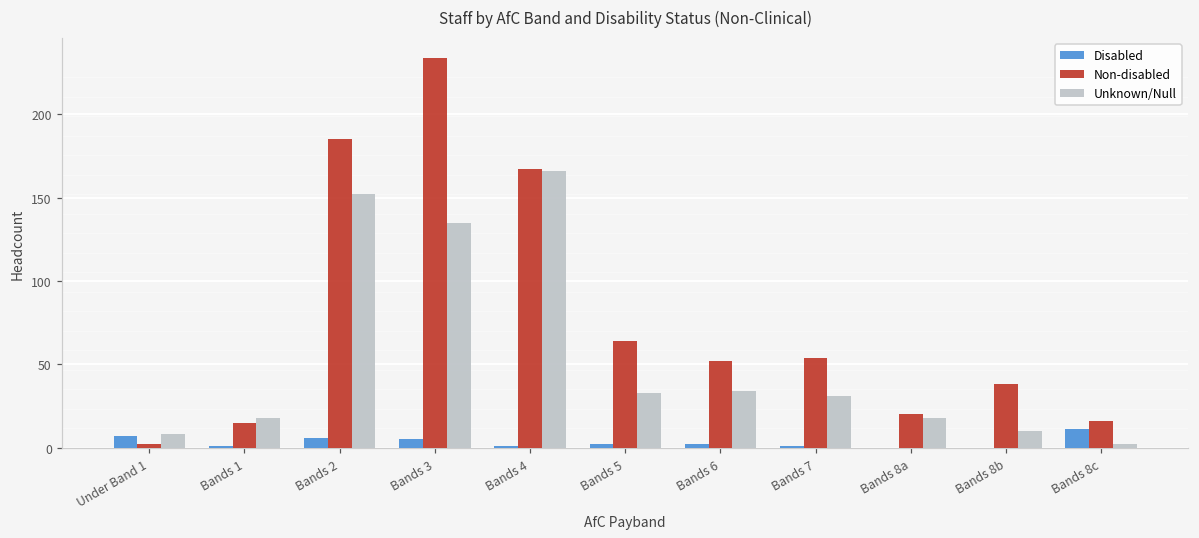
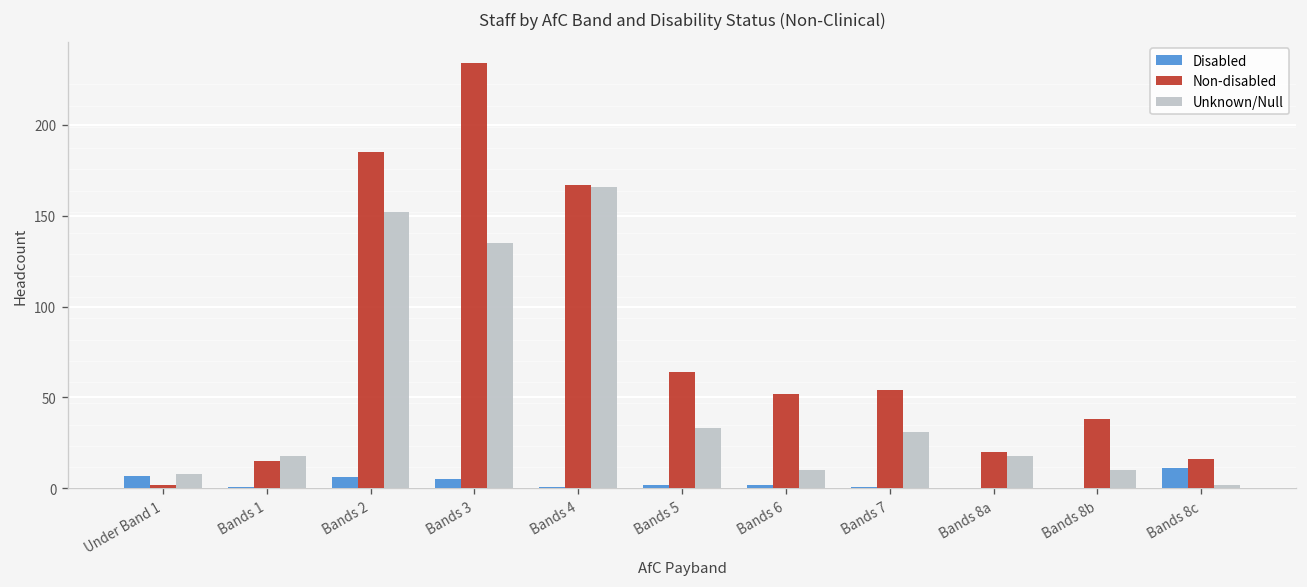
Unknown/Null, Bands 6: 34 -> 10
